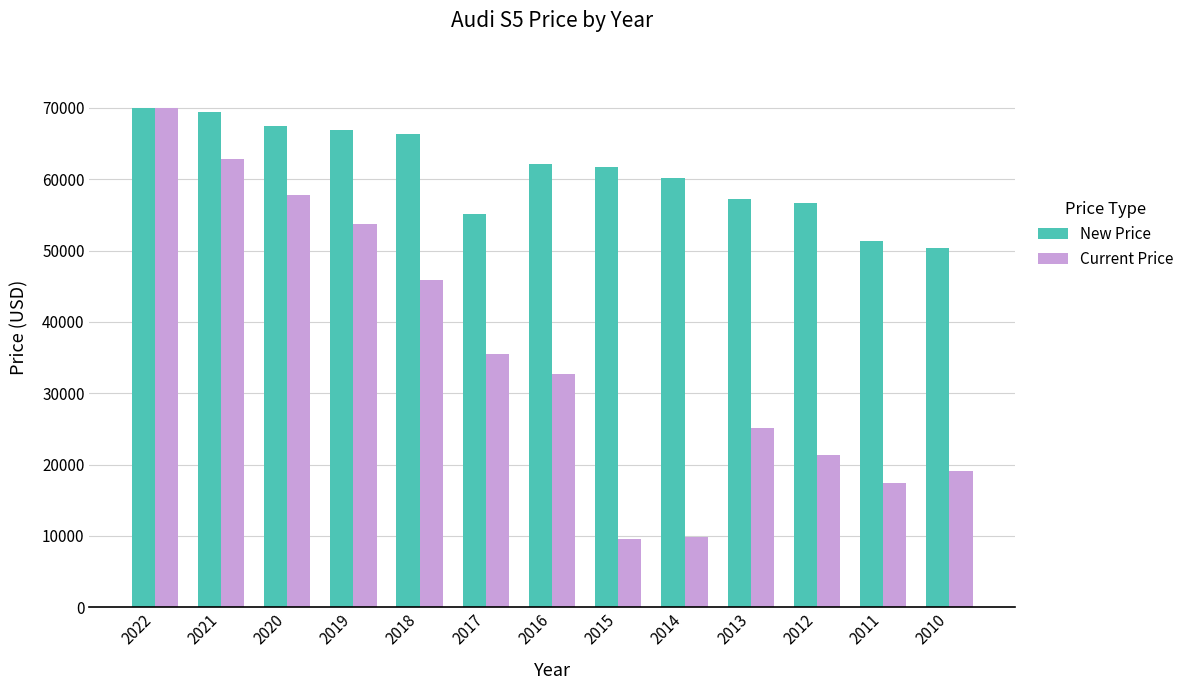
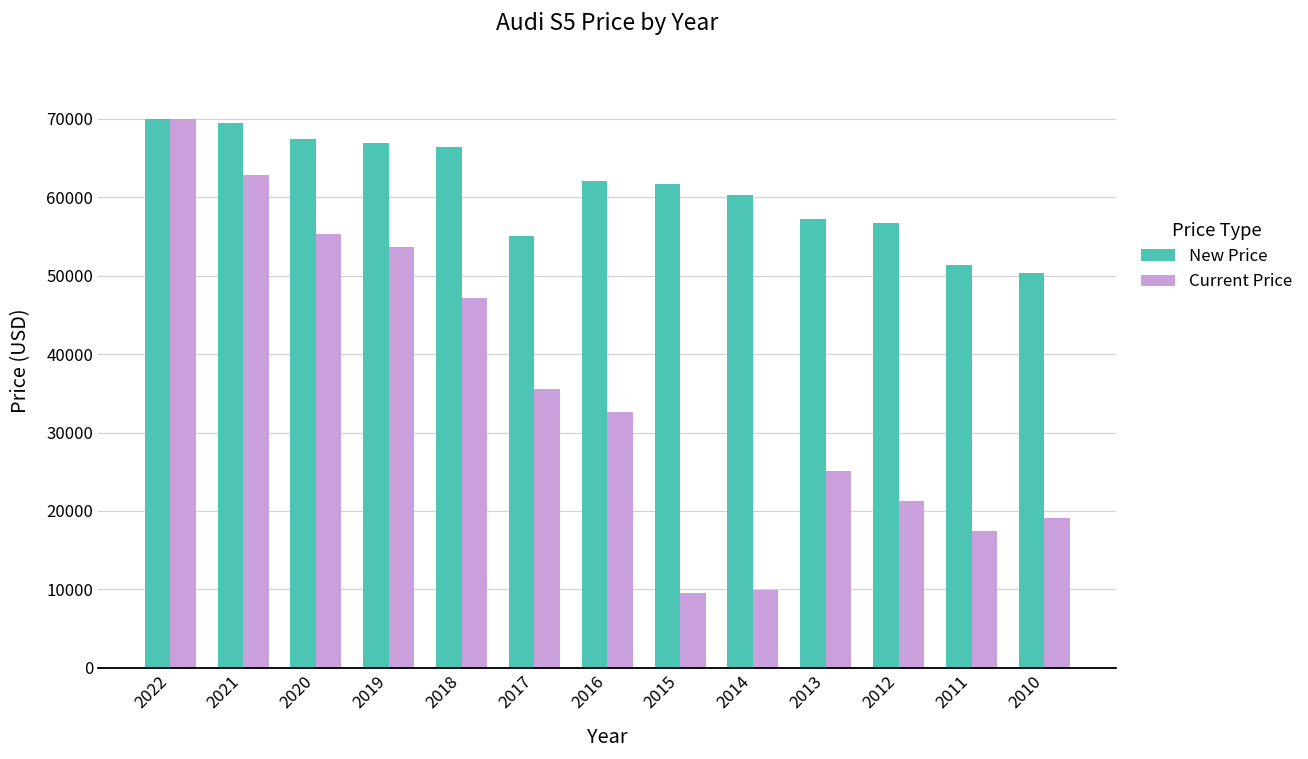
Current Price, 2020: 58000 -> 55000
Current Price, 2018: 46000 -> 47000
